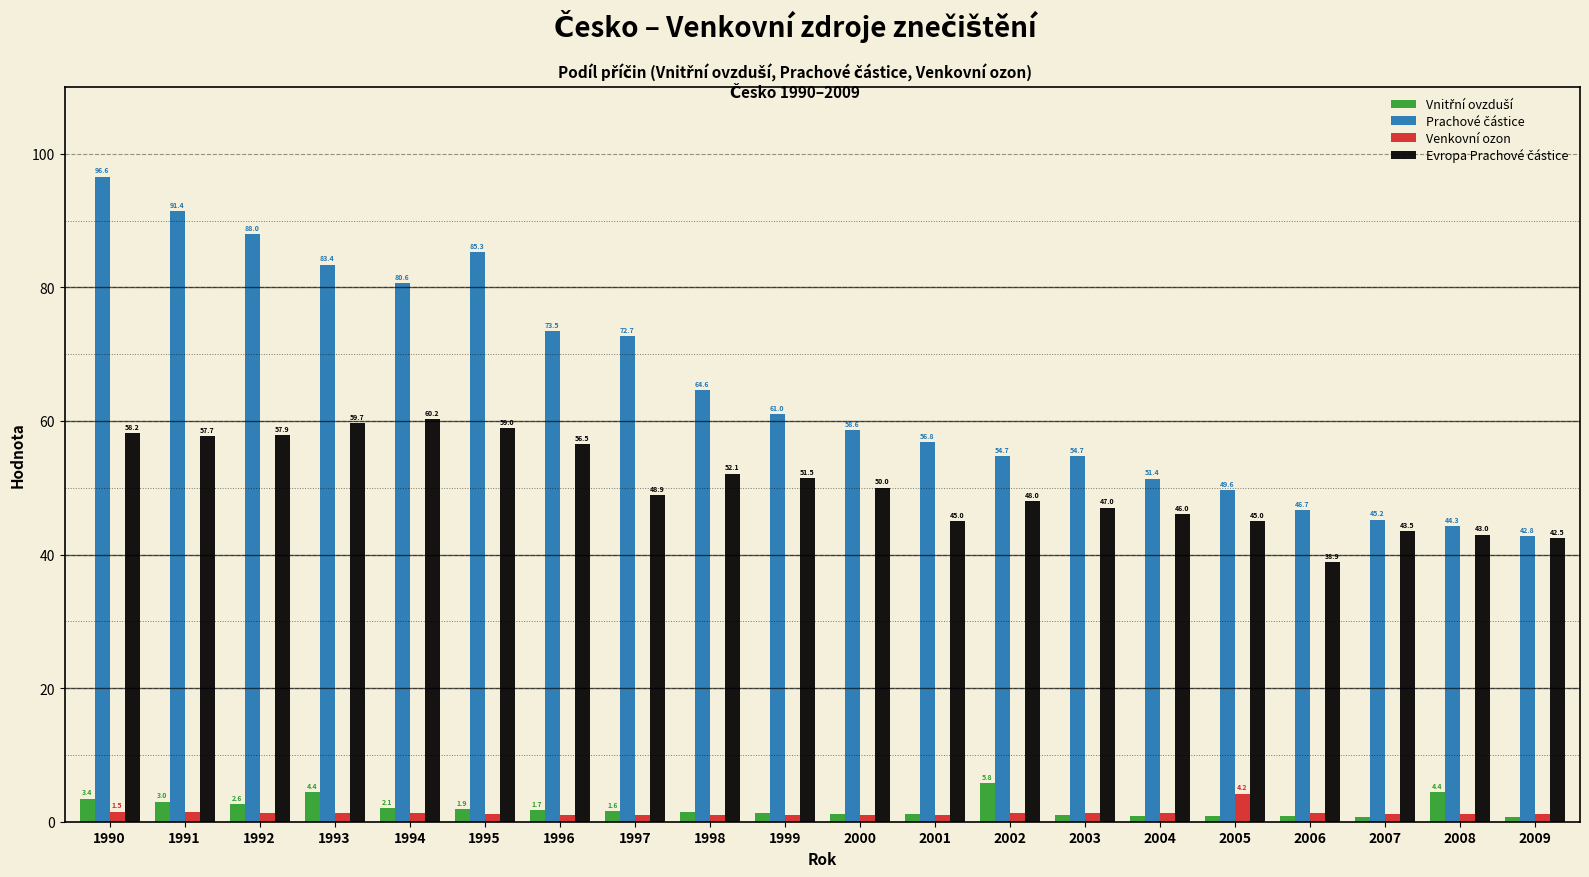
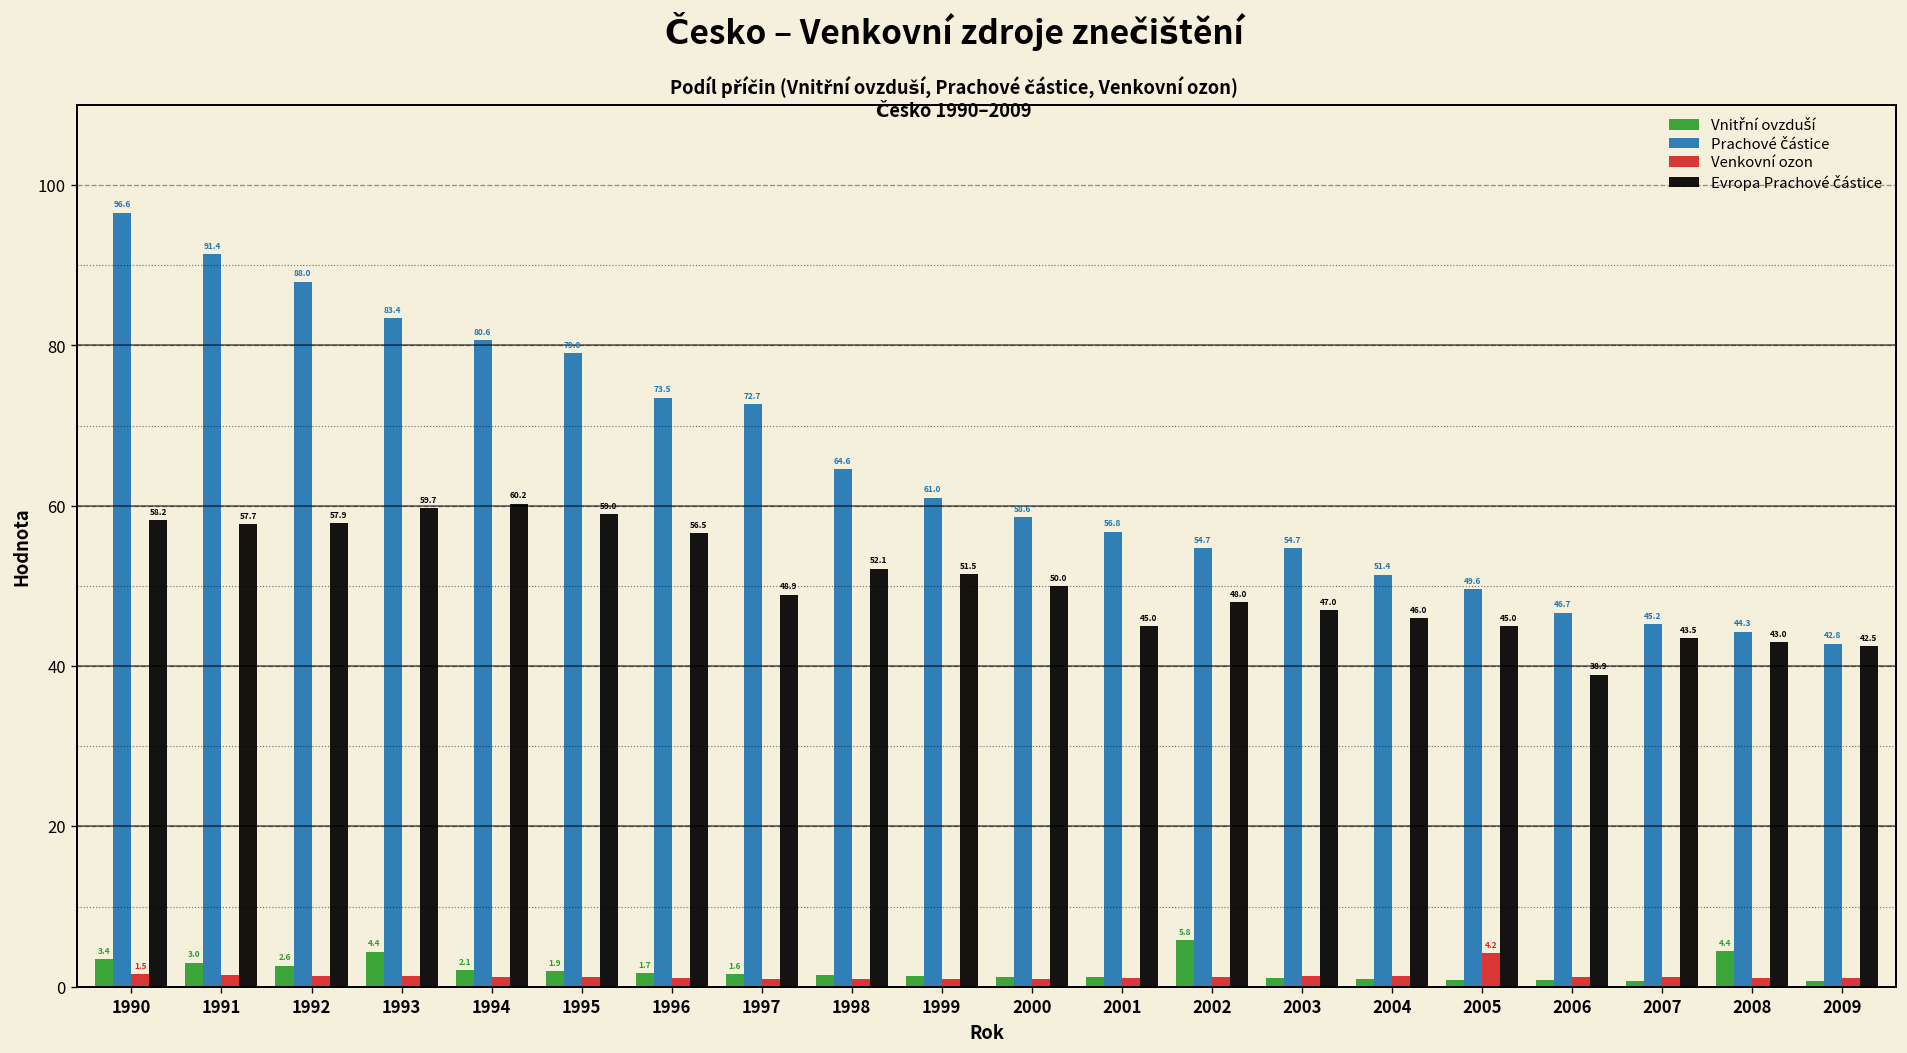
Prachové částice, 1995: 85.3 -> 79.0
